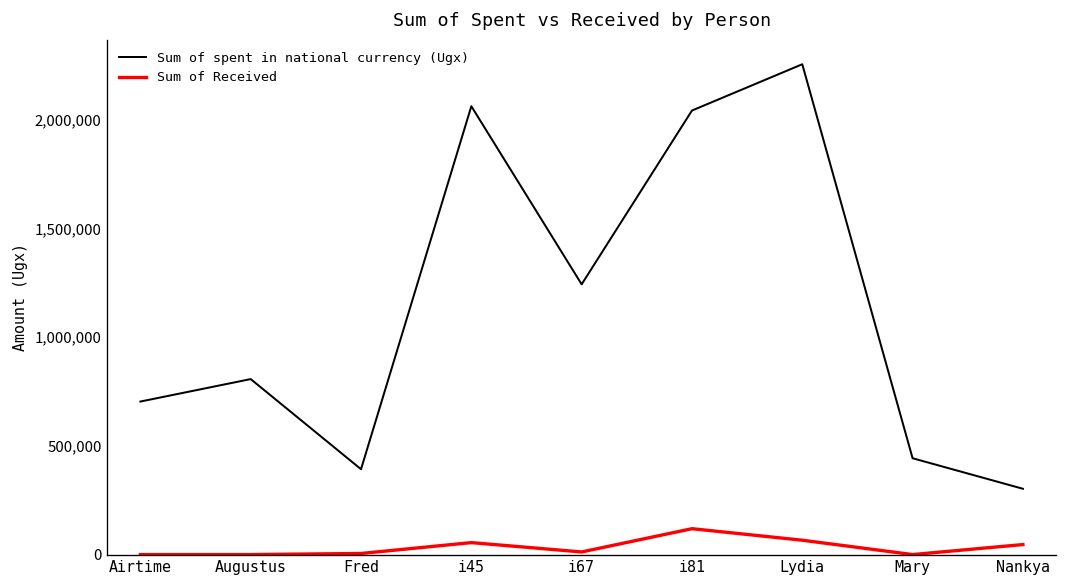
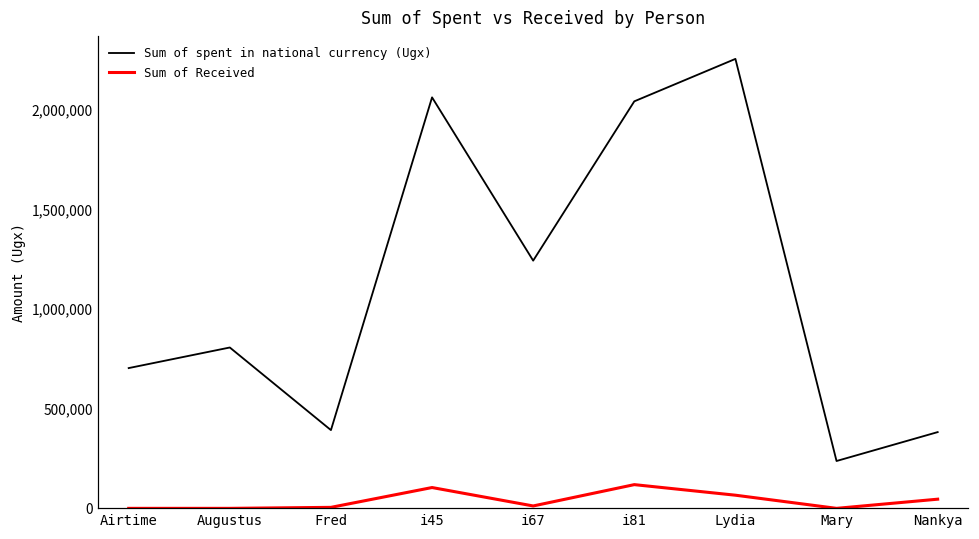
Sum of Received, i45: 60,000 -> 100,000
Sum of spent in national currency (Ugx), Mary: 440,000 -> 240,000
Sum of spent in national currency (Ugx), Nankya: 300,000 -> 380,000
